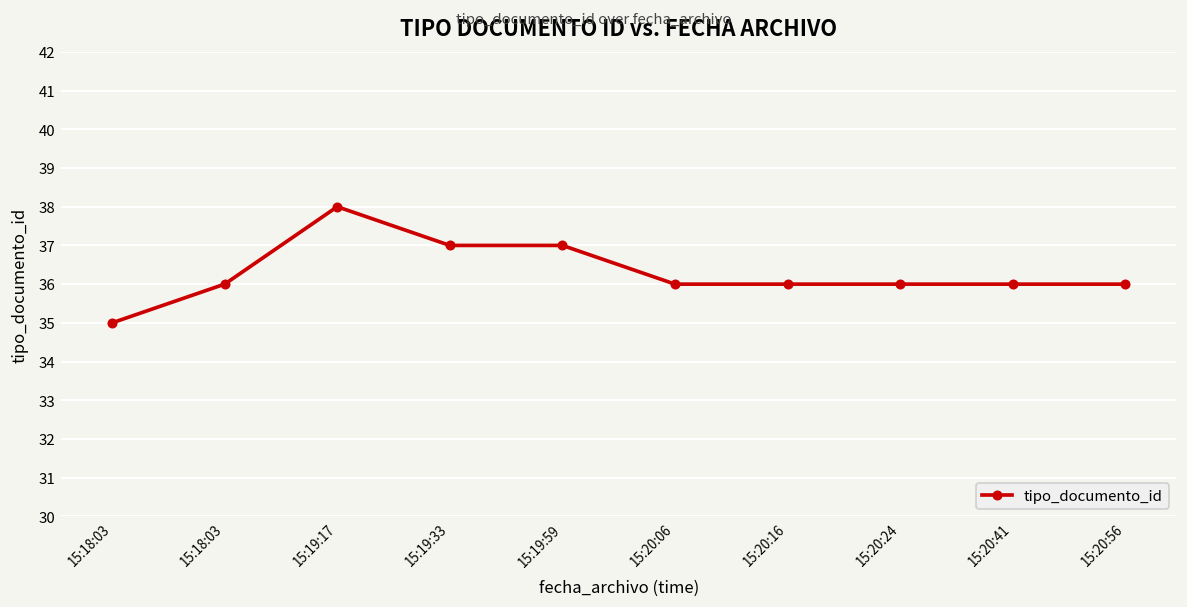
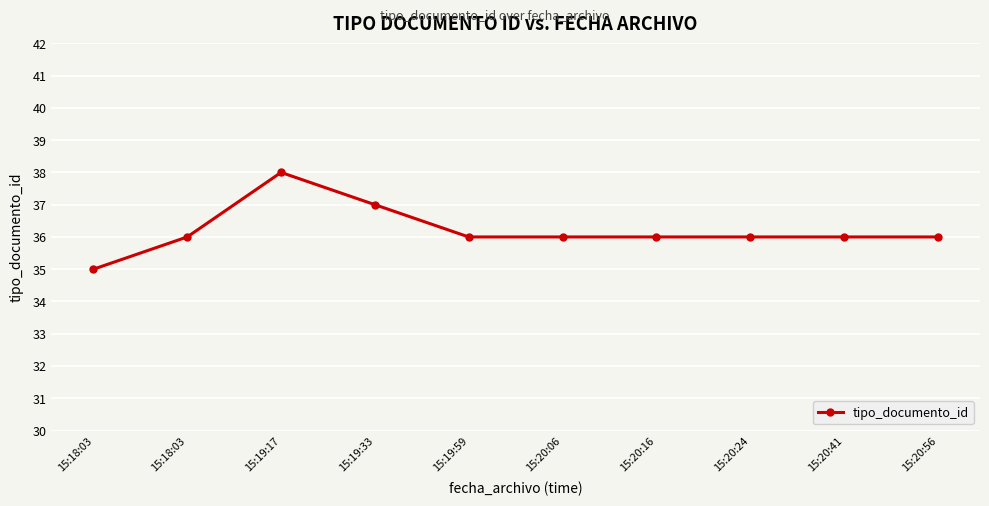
15:19:59: 37 -> 36
